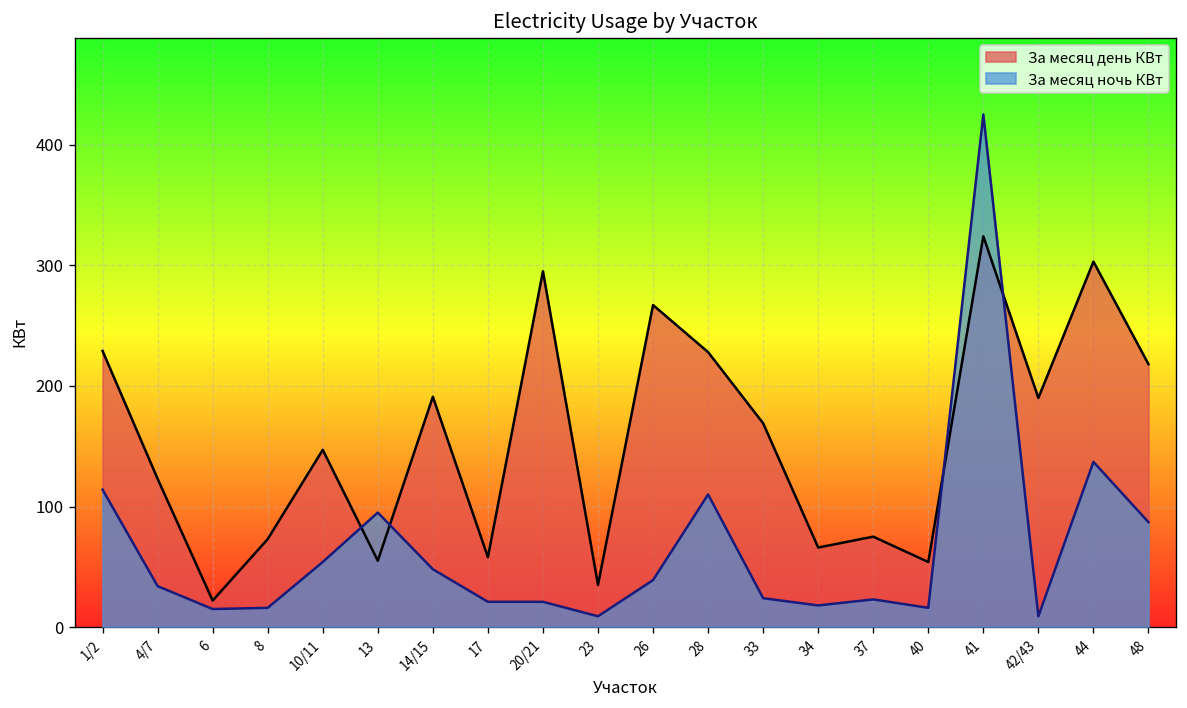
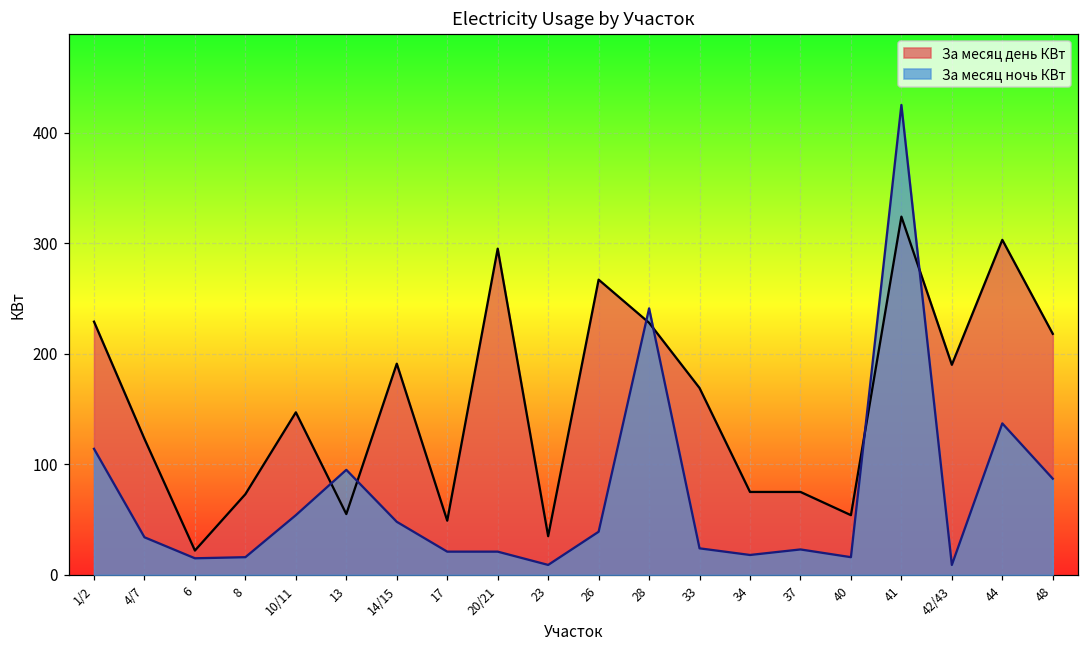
За месяц день КВт, 17: 58 -> 49
За месяц ночь КВт, 28: 110 -> 241
За месяц день КВт, 34: 66 -> 75
